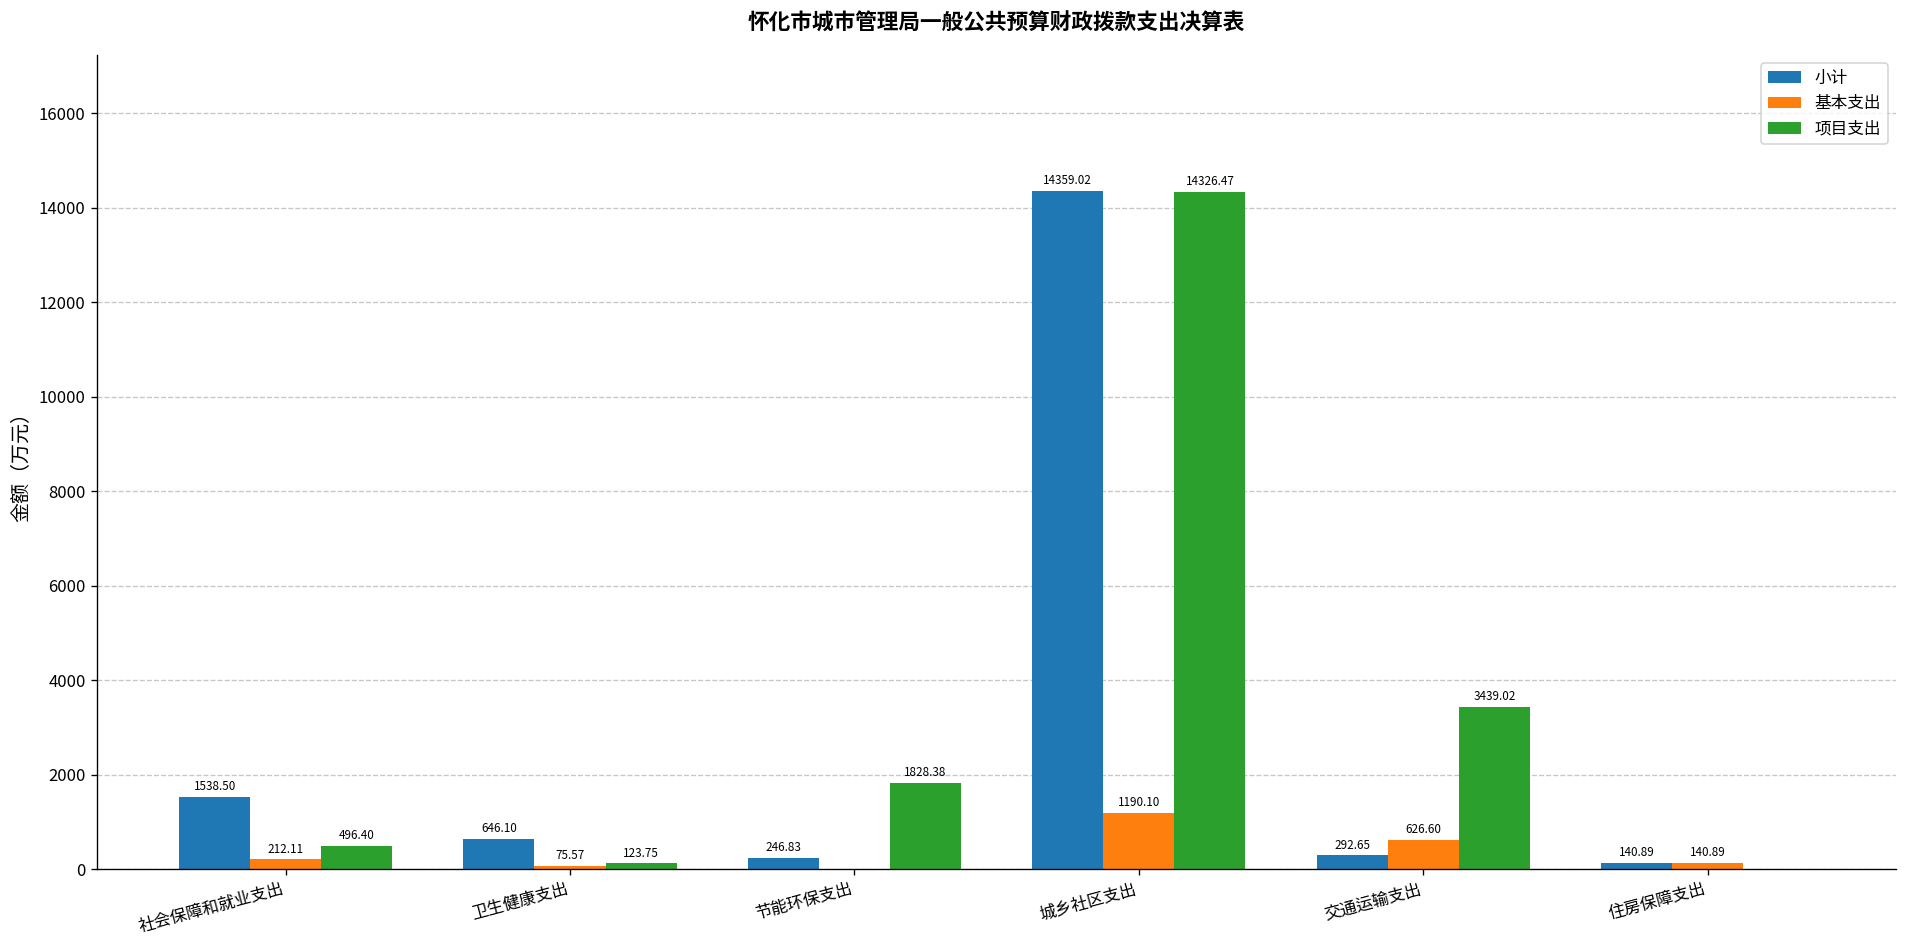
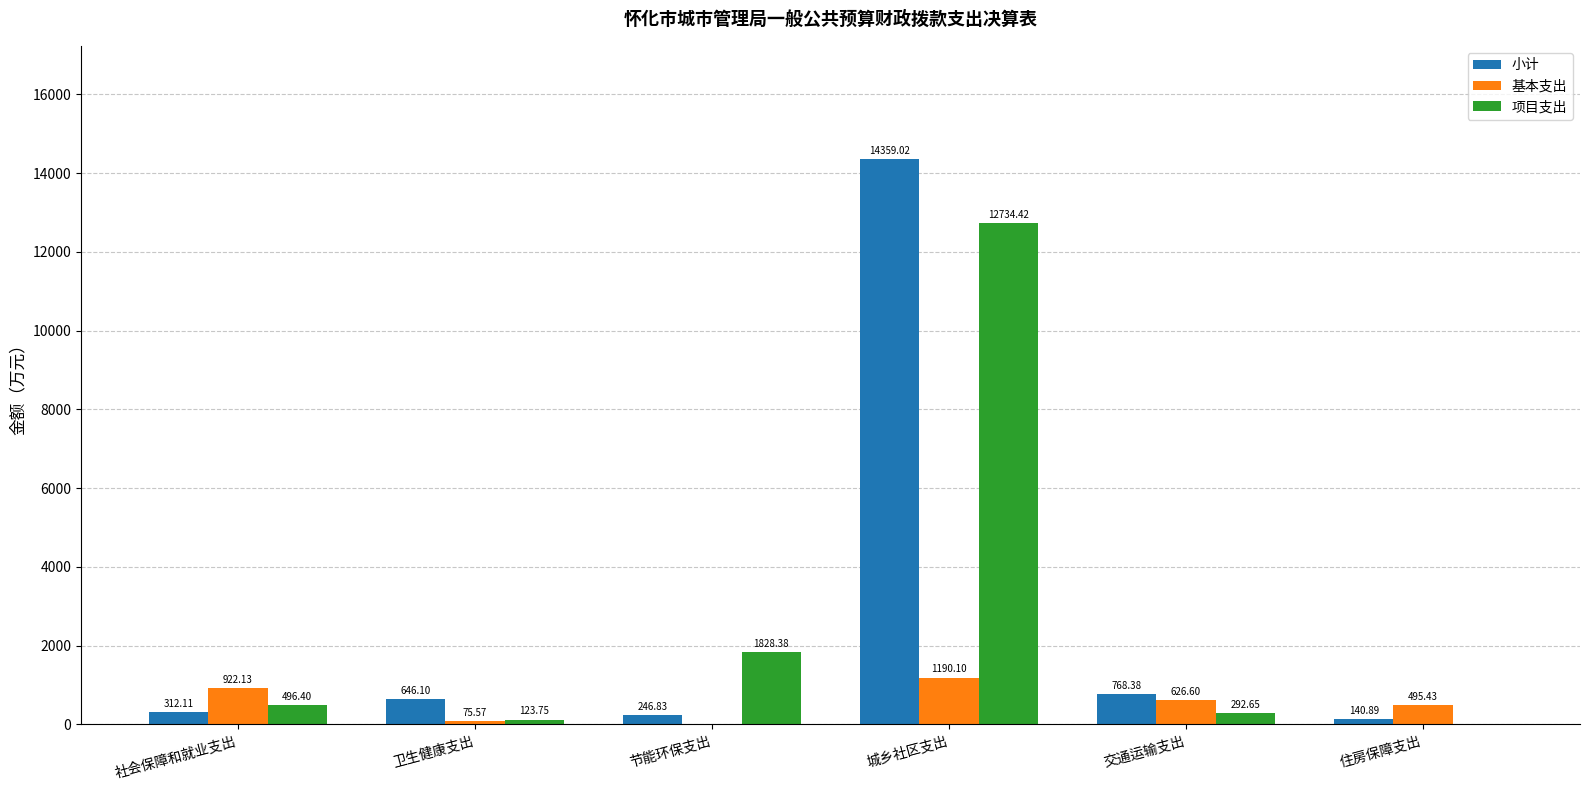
小计, 社会保障和就业支出: 1538.50 -> 312.11
基本支出, 社会保障和就业支出: 212.11 -> 922.13
项目支出, 城乡社区支出: 14326.47 -> 12734.42
小计, 交通运输支出: 292.65 -> 768.38
项目支出, 交通运输支出: 3439.02 -> 292.65
基本支出, 住房保障支出: 140.89 -> 495.43
